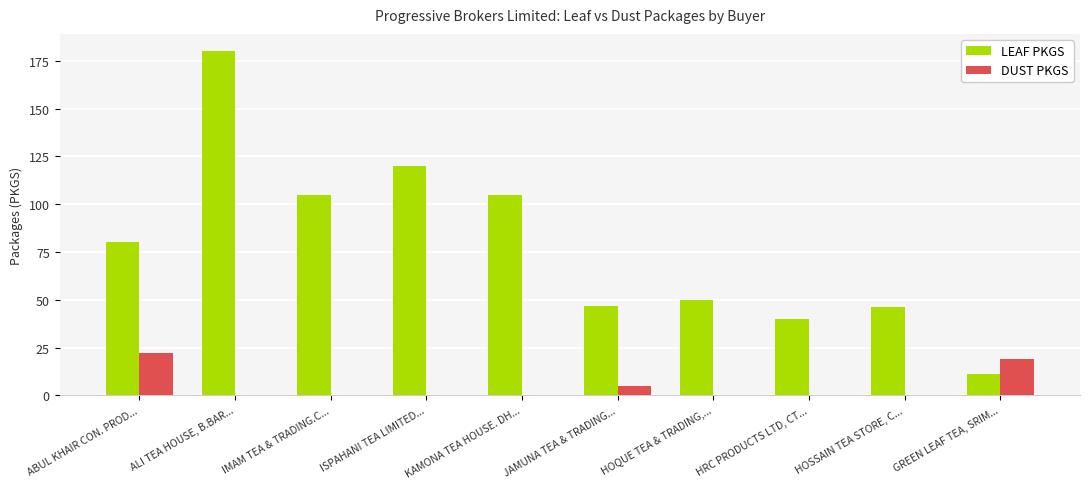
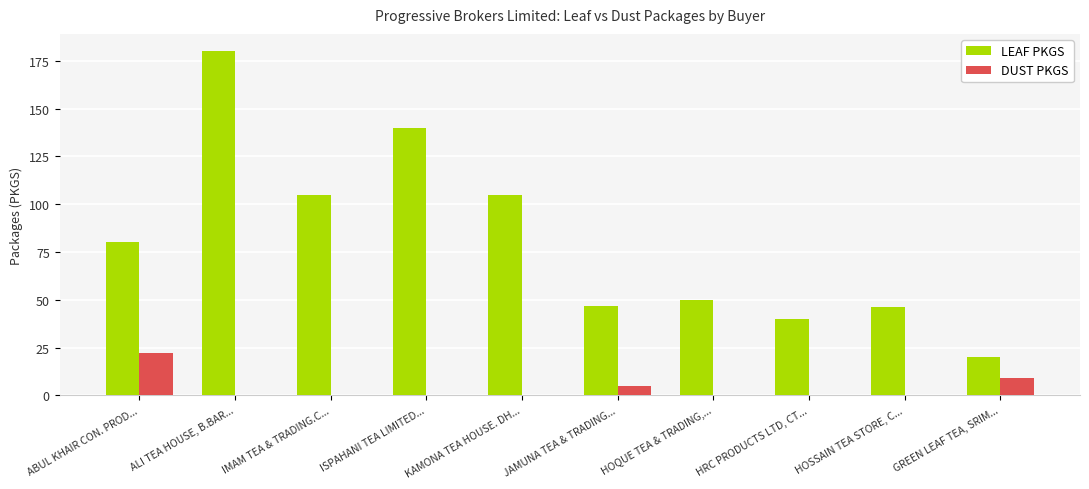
LEAF PKGS, ISPAHANI TEA LIMITED...: 120 -> 140
LEAF PKGS, GREEN LEAF TEA, SRIM...: 11 -> 20
DUST PKGS, GREEN LEAF TEA, SRIM...: 19 -> 9
